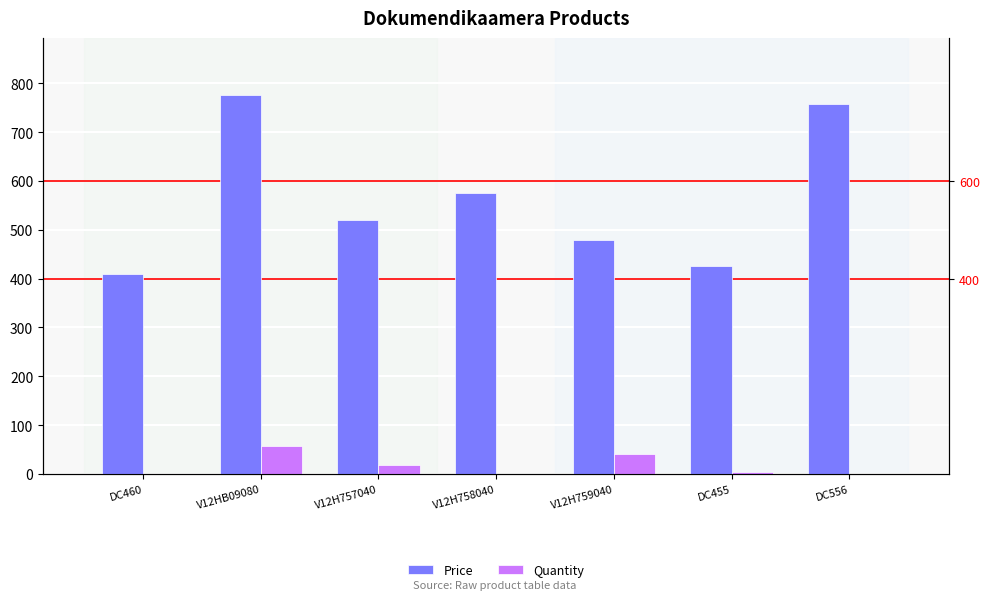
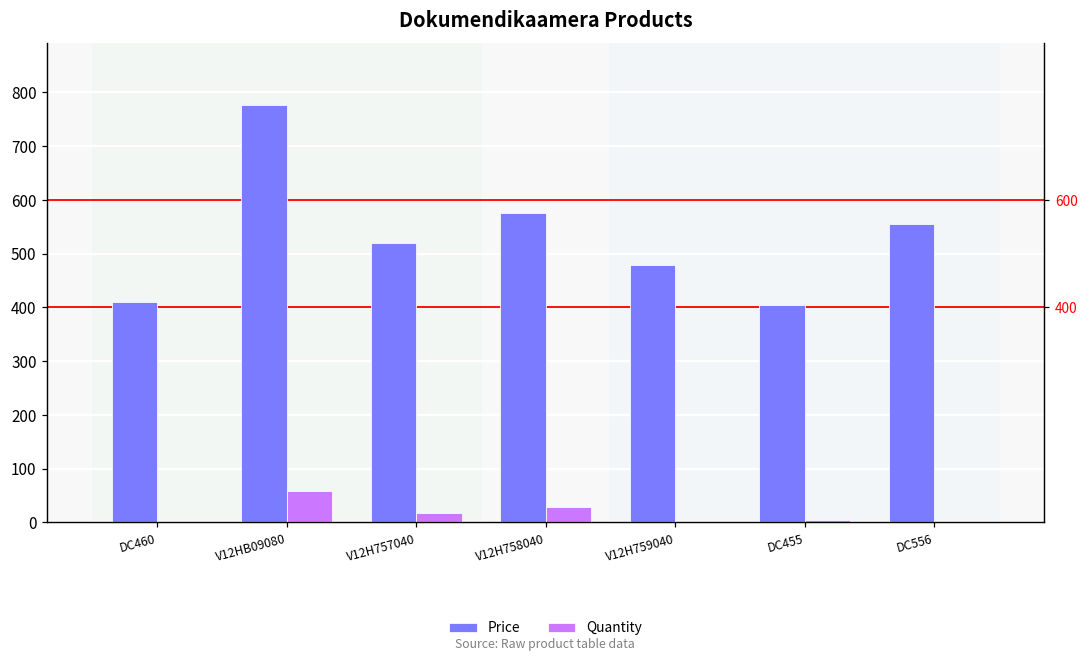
Quantity, V12H758040: 0 -> 30
Quantity, V12H759040: 40 -> 0
Price, DC455: 430 -> 410
Price, DC556: 760 -> 560
